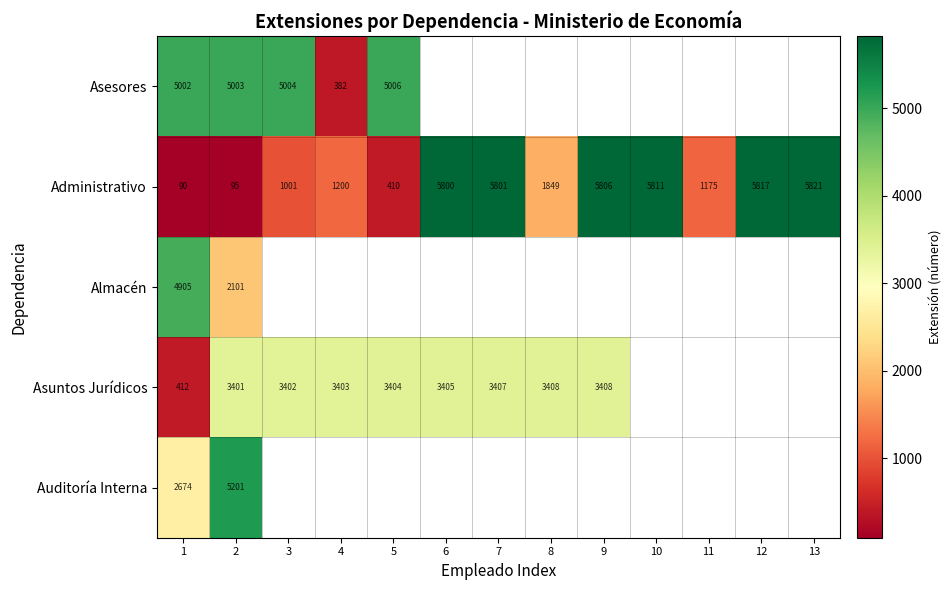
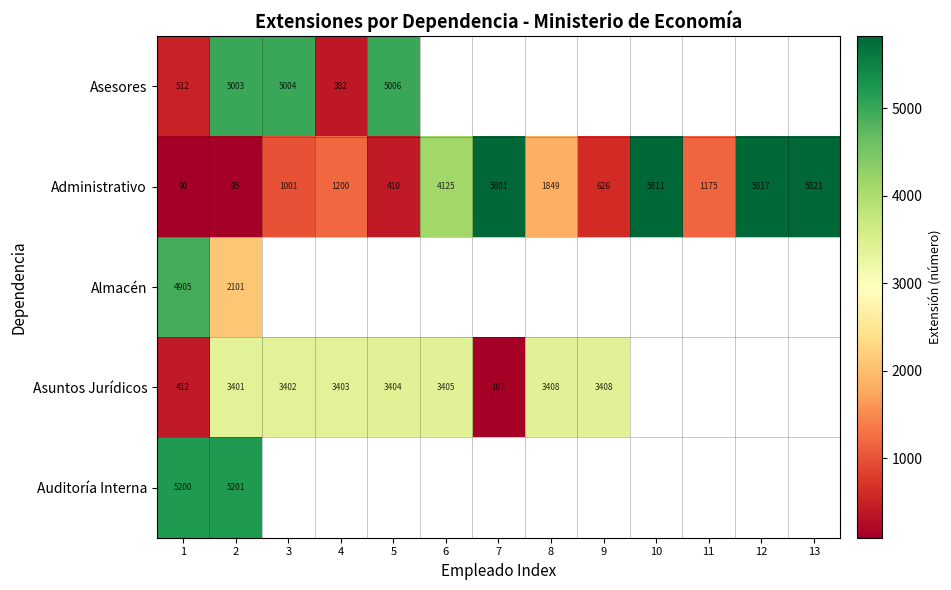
Asesores, 1: 5002 -> 512
Administrativo, 6: 5800 -> 4125
Administrativo, 9: 5806 -> 626
Asuntos Jurídicos, 7: 3407 -> 107
Auditoría Interna, 1: 2674 -> 5200
